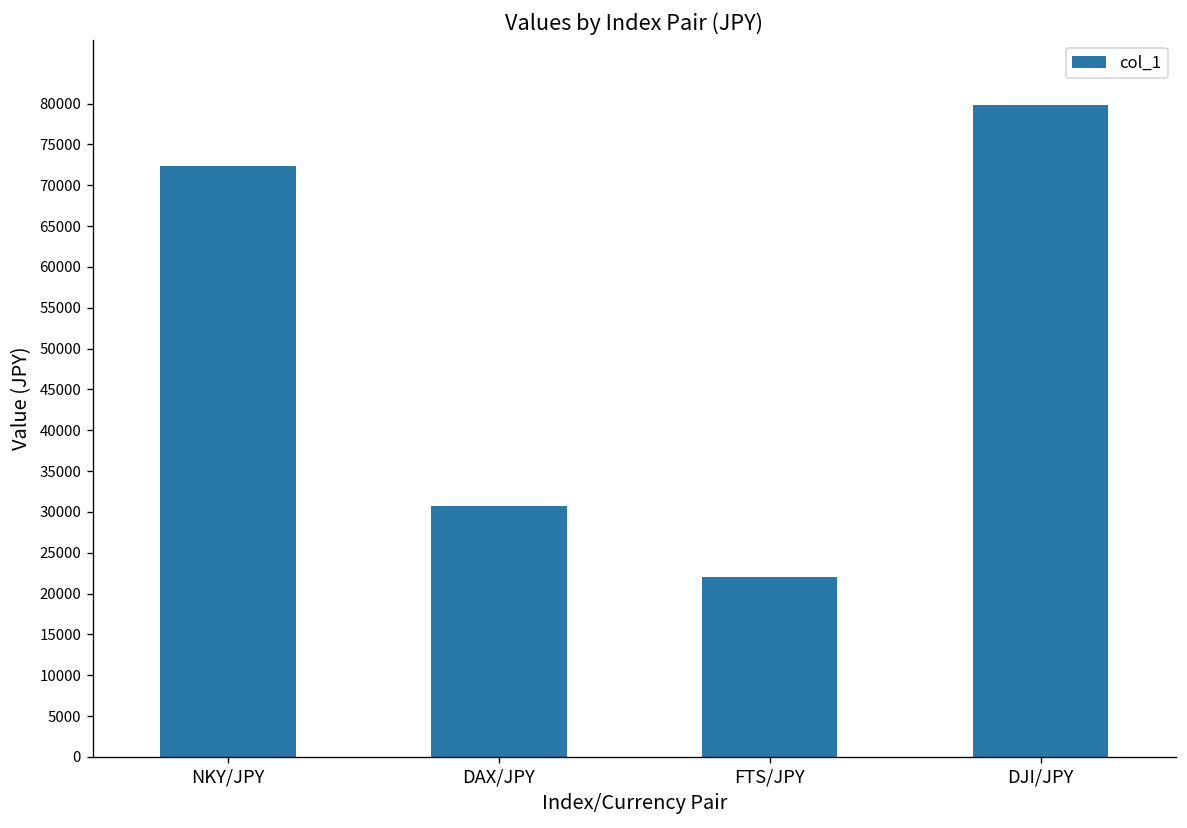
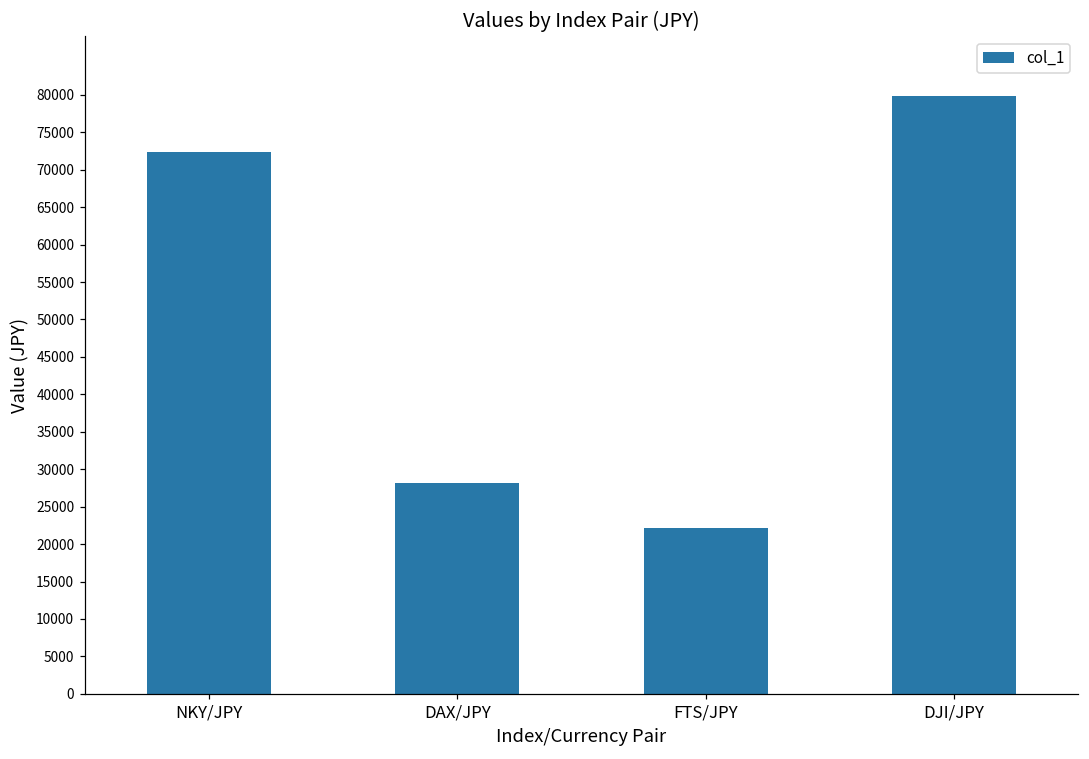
DAX/JPY: 31000 -> 28000
